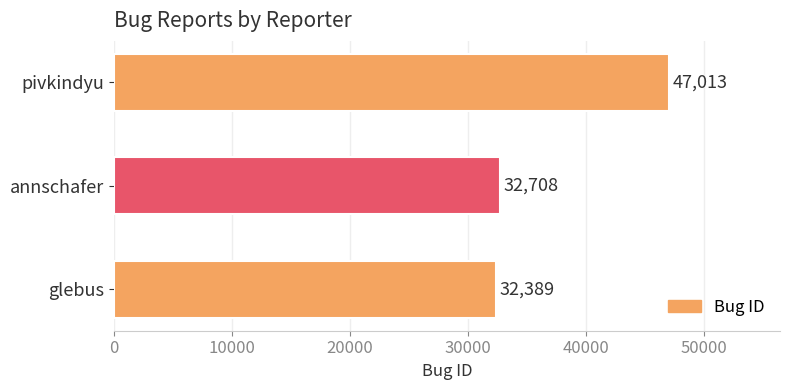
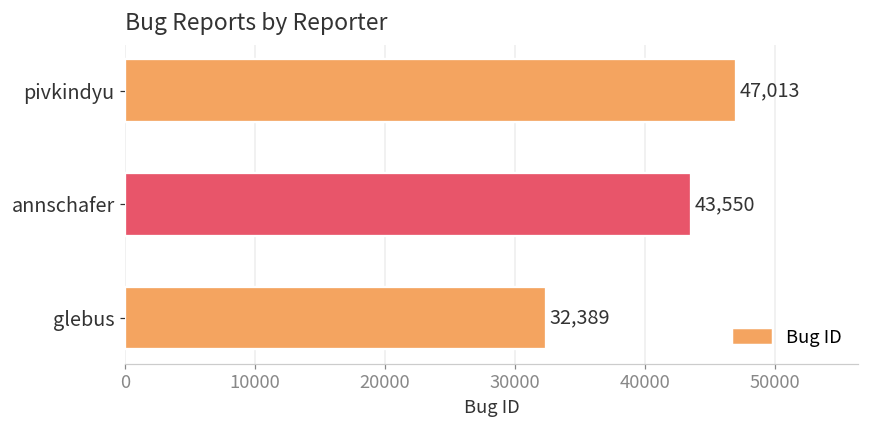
annschafer: 32,708 -> 43,550
